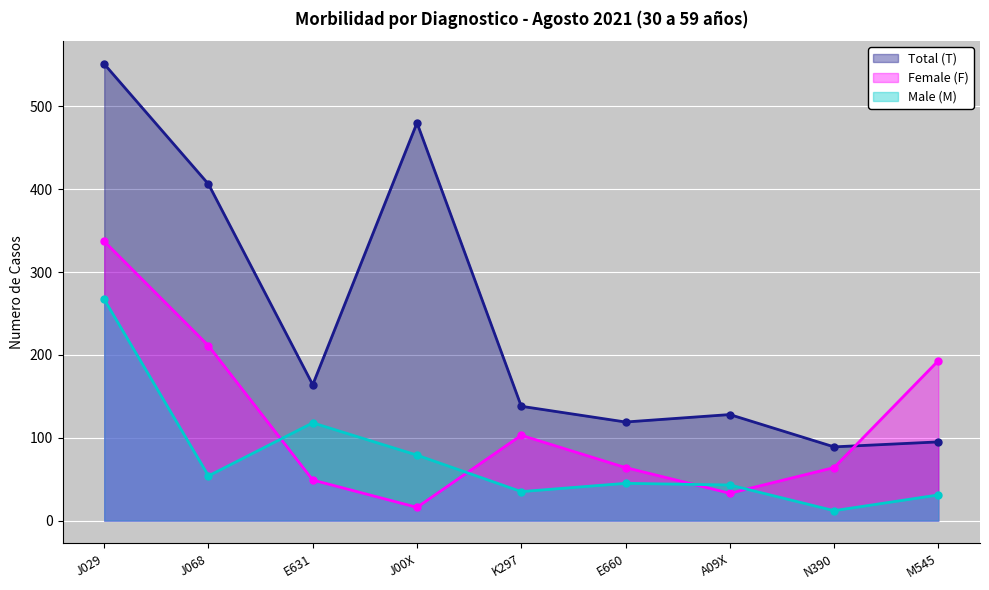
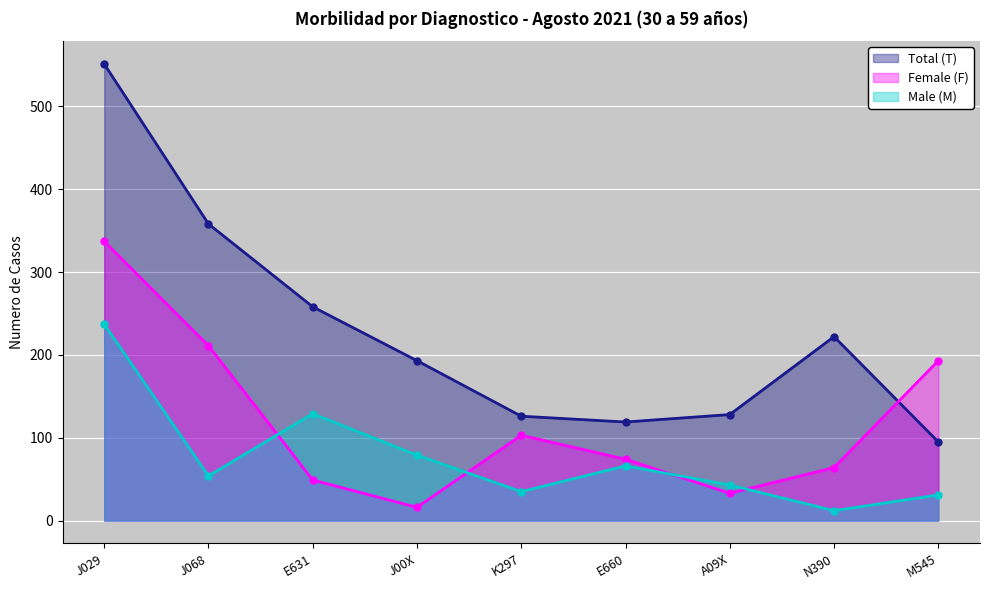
Male (M), J029: 270 -> 240
Total (T), J068: 410 -> 360
Total (T), E631: 160 -> 260
Male (M), E631: 120 -> 130
Total (T), J00X: 480 -> 190
Total (T), K297: 140 -> 130
Female (F), E660: 60 -> 70
Male (M), E660: 50 -> 70
Total (T), N390: 90 -> 220
